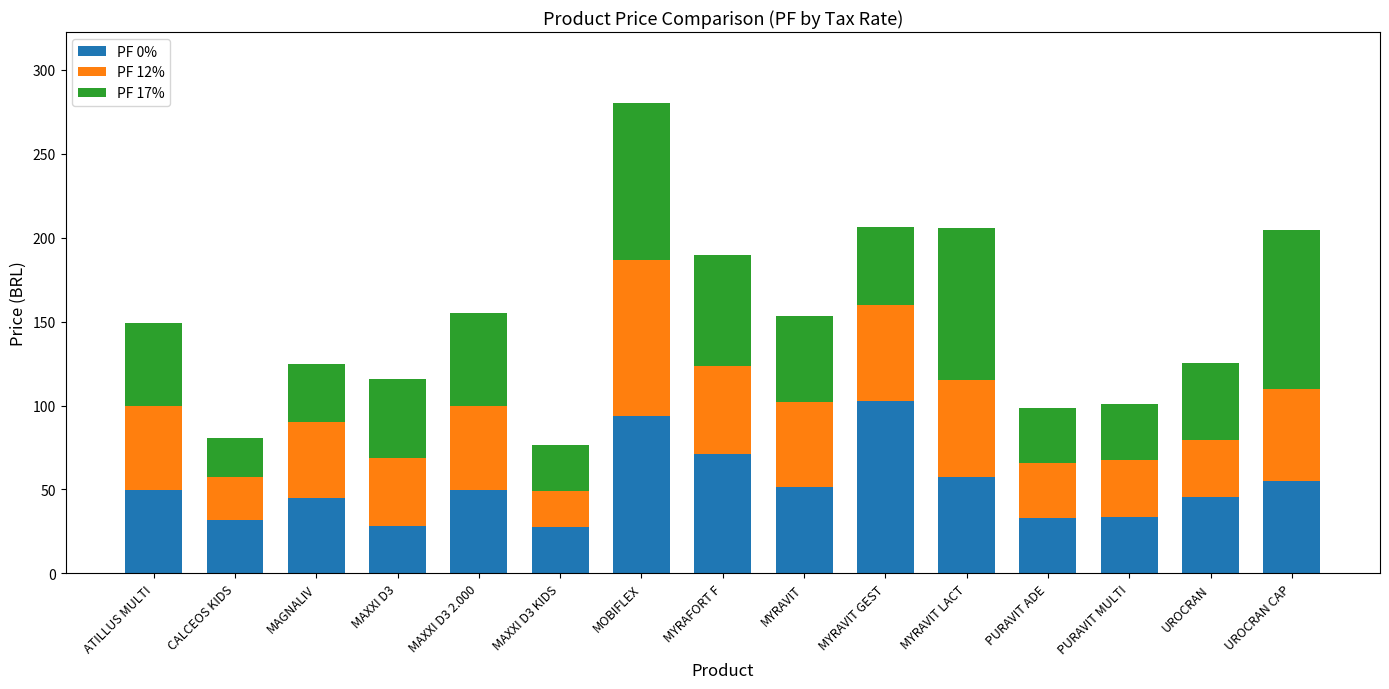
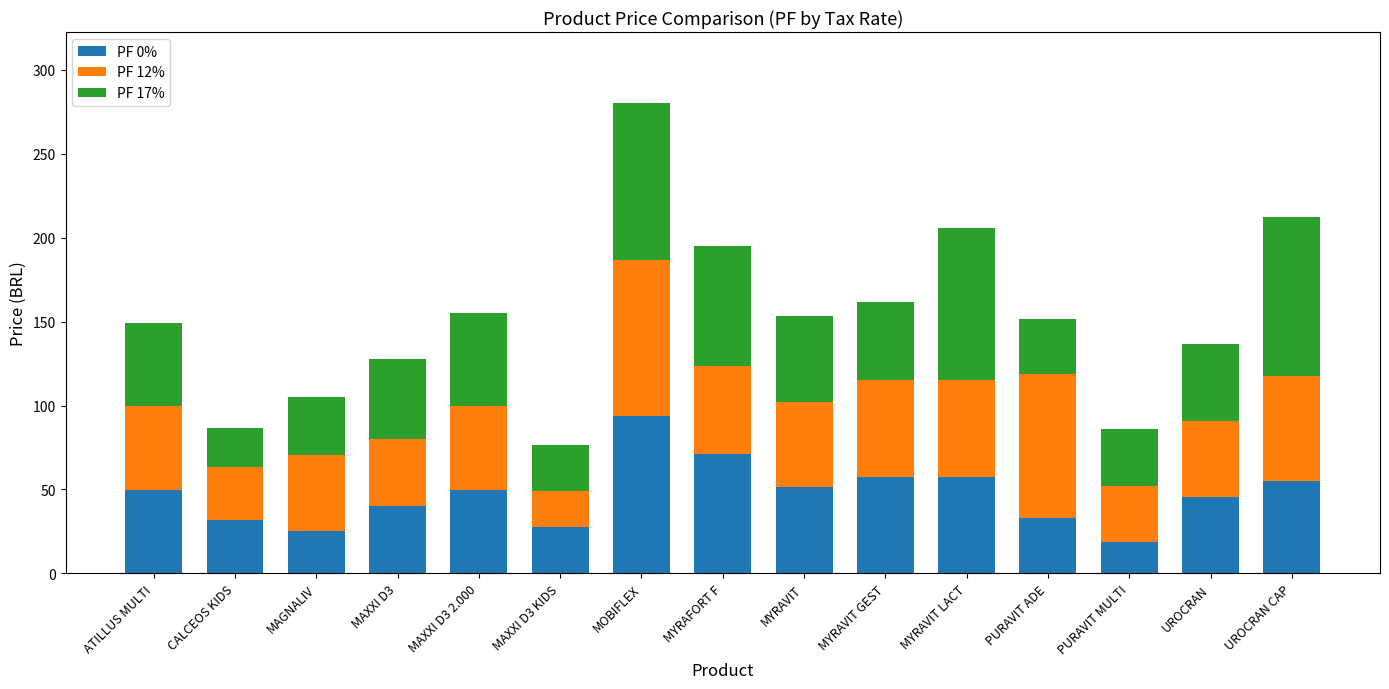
PF 12%, CALCEOS KIDS: 26 -> 32
PF 0%, MAGNALIV: 45 -> 25
PF 0%, MAXXI D3: 28 -> 40
PF 17%, MYRAFORT F: 66 -> 71
PF 0%, MYRAVIT GEST: 102 -> 58
PF 12%, PURAVIT ADE: 33 -> 86
PF 0%, PURAVIT MULTI: 34 -> 19
PF 12%, UROCRAN: 34 -> 46
PF 12%, UROCRAN CAP: 55 -> 63
